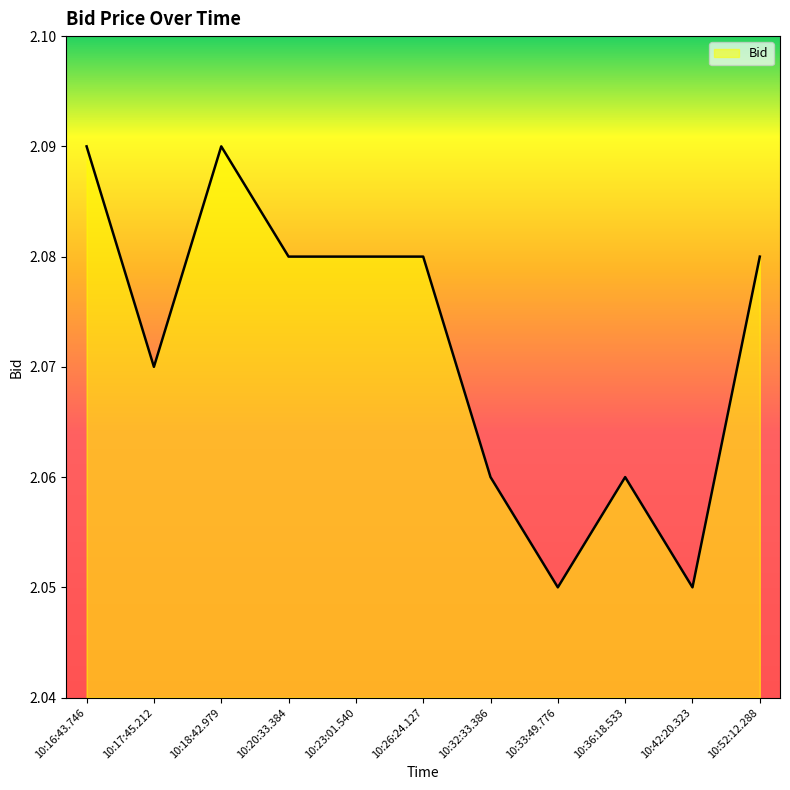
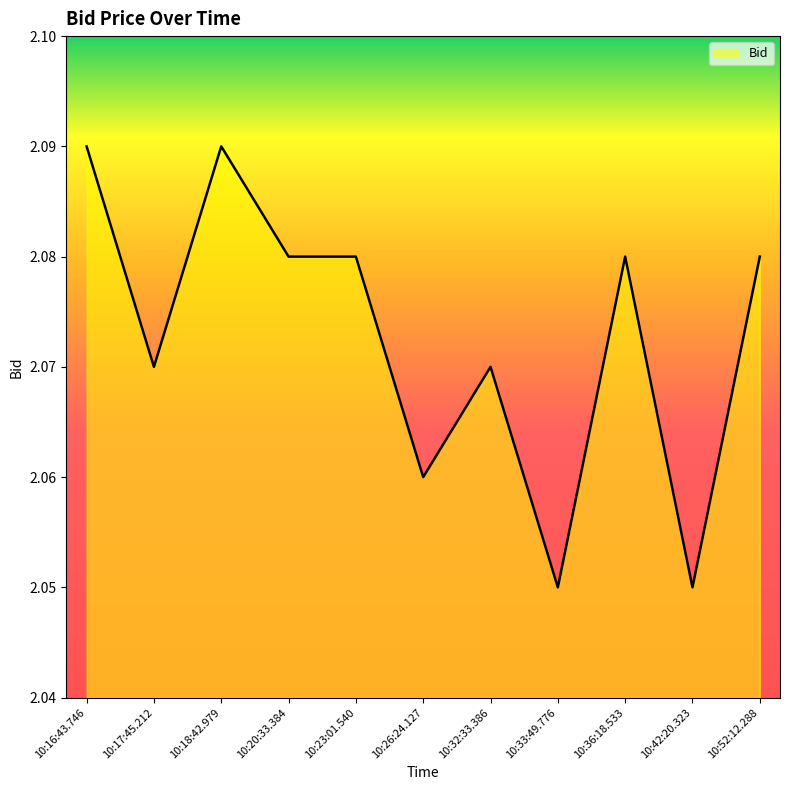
10:26:24.127: 2.08 -> 2.06
10:32:33.386: 2.06 -> 2.07
10:36:18.533: 2.06 -> 2.08
